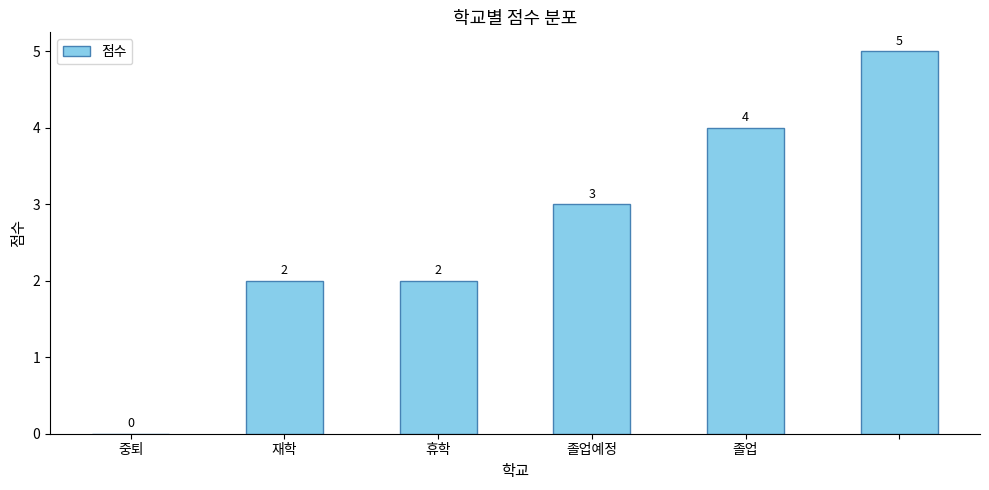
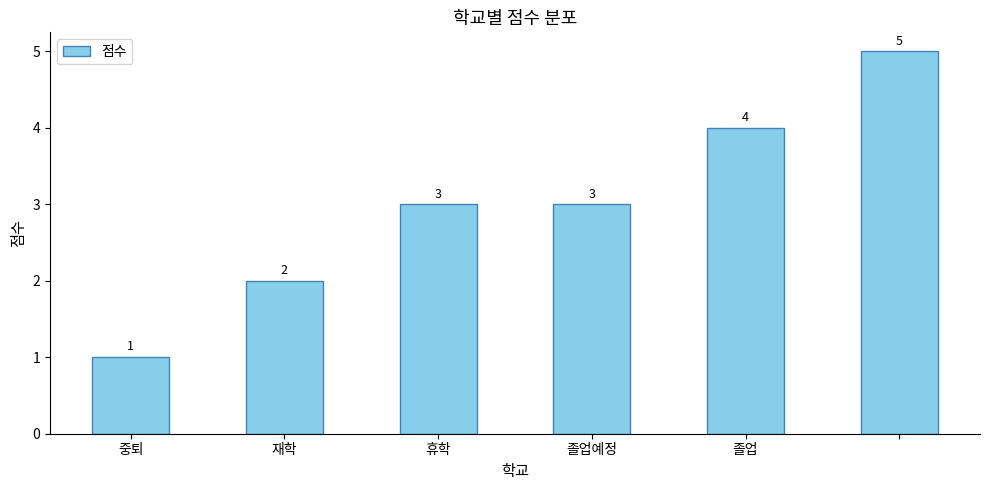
중퇴: 0 -> 1
휴학: 2 -> 3
